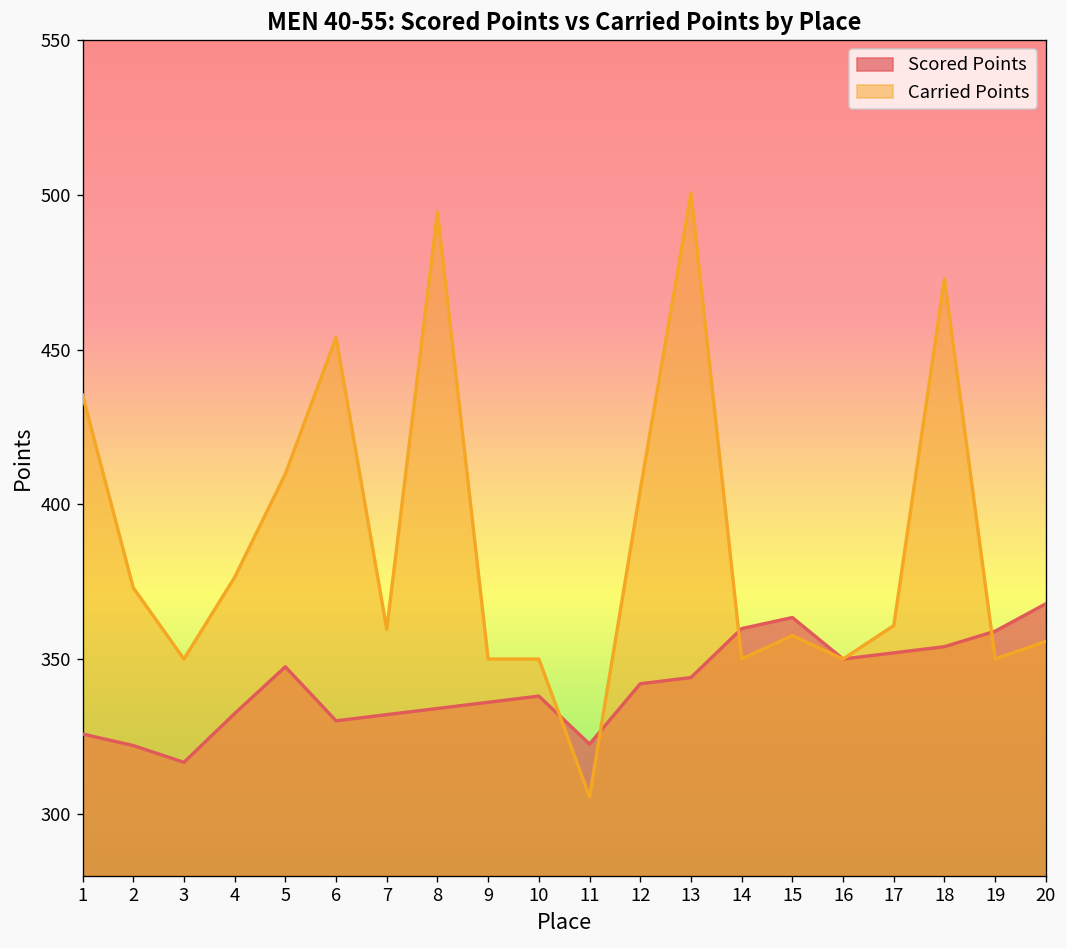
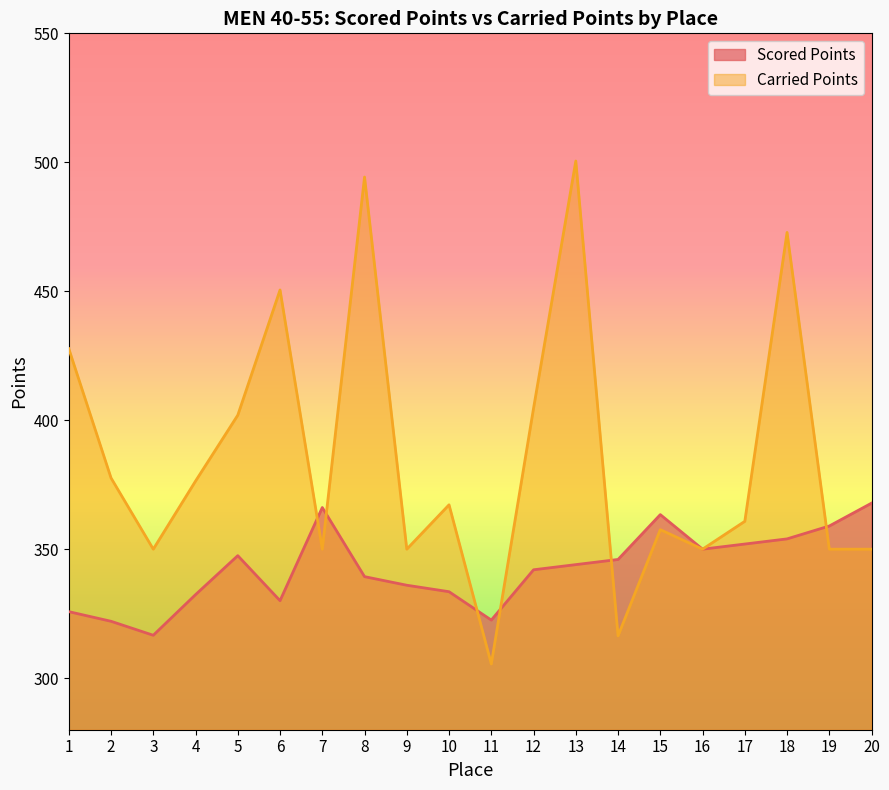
Carried Points, 1: 435 -> 428
Carried Points, 2: 373 -> 378
Carried Points, 5: 410 -> 402
Carried Points, 6: 454 -> 451
Scored Points, 7: 332 -> 366
Carried Points, 7: 360 -> 350
Scored Points, 8: 334 -> 339
Scored Points, 10: 338 -> 334
Carried Points, 10: 350 -> 367
Scored Points, 14: 360 -> 346
Carried Points, 14: 350 -> 316
Carried Points, 20: 356 -> 350
